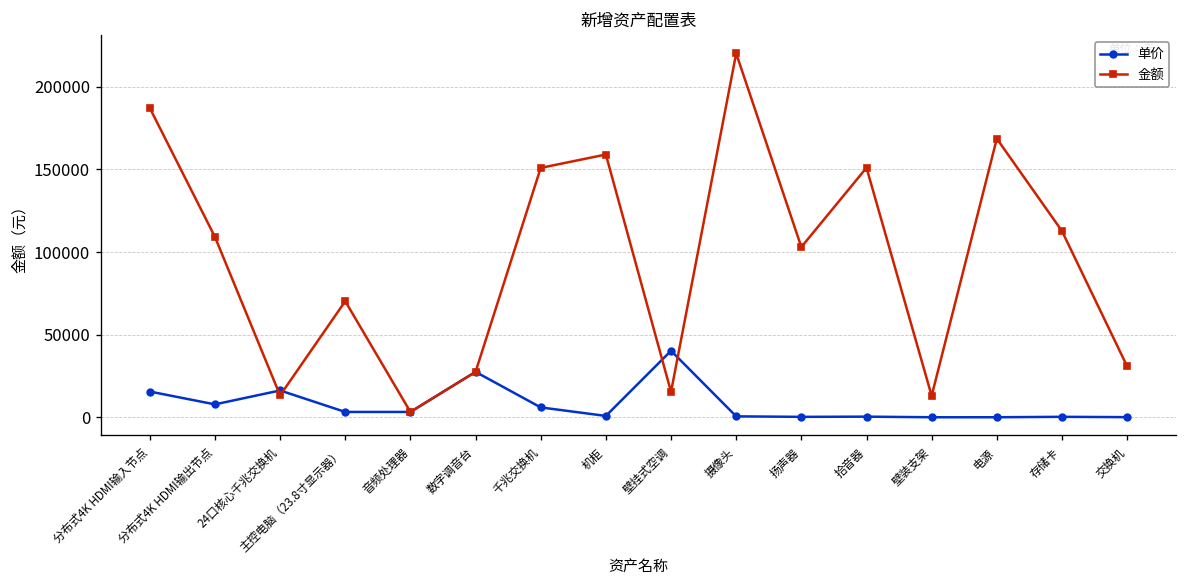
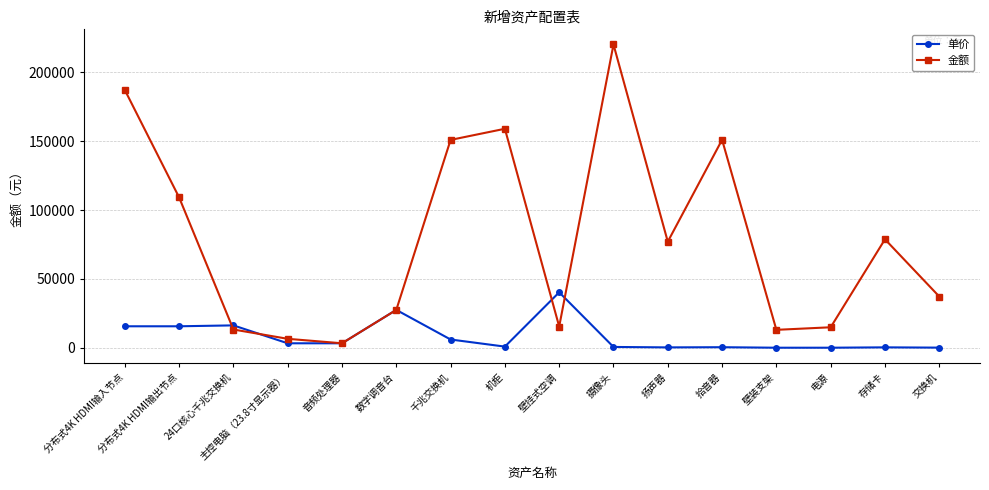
单价, 分布式4K HDMI输出节点: 8000 -> 16000
金额, 主控电脑（23.8寸显示器）: 70000 -> 7000
金额, 扬声器: 103000 -> 77000
金额, 电源: 169000 -> 15000
金额, 存储卡: 113000 -> 79000
金额, 交换机: 31000 -> 37000
